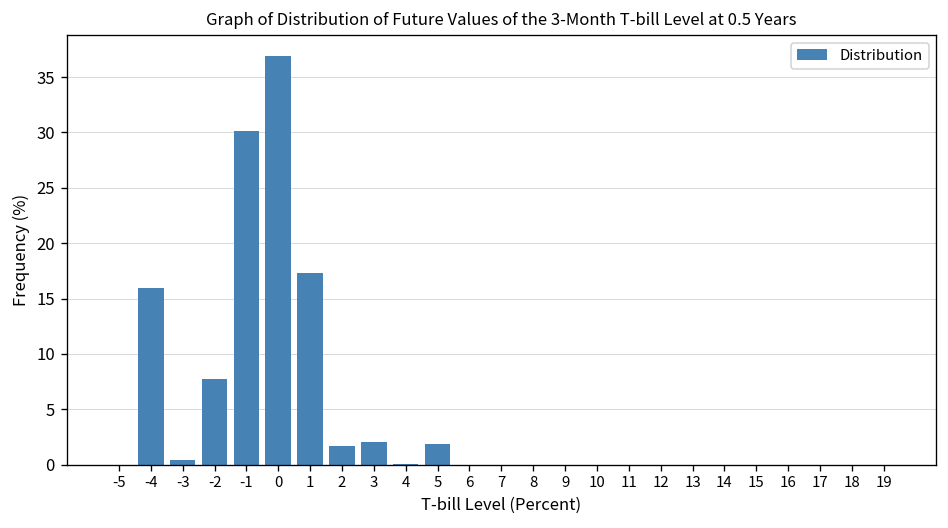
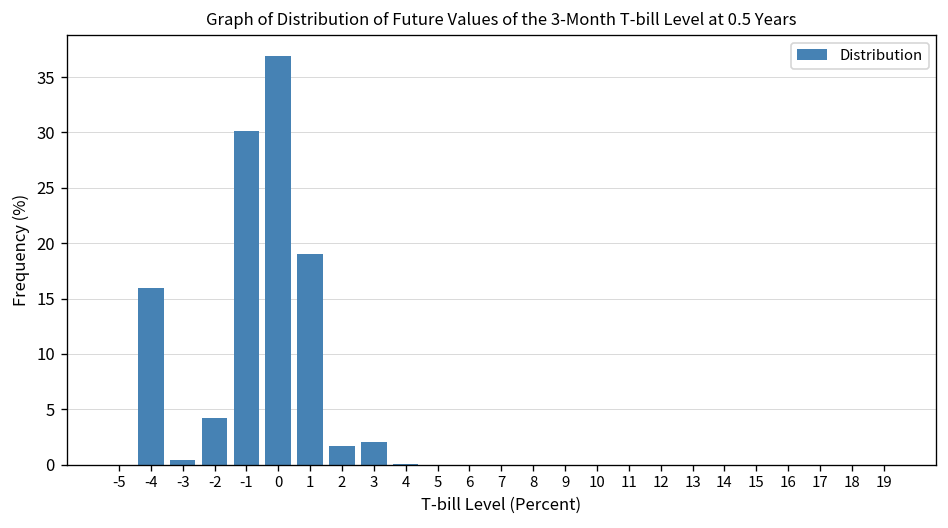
-2: 8 -> 4
1: 17 -> 19
5: 2 -> 0
